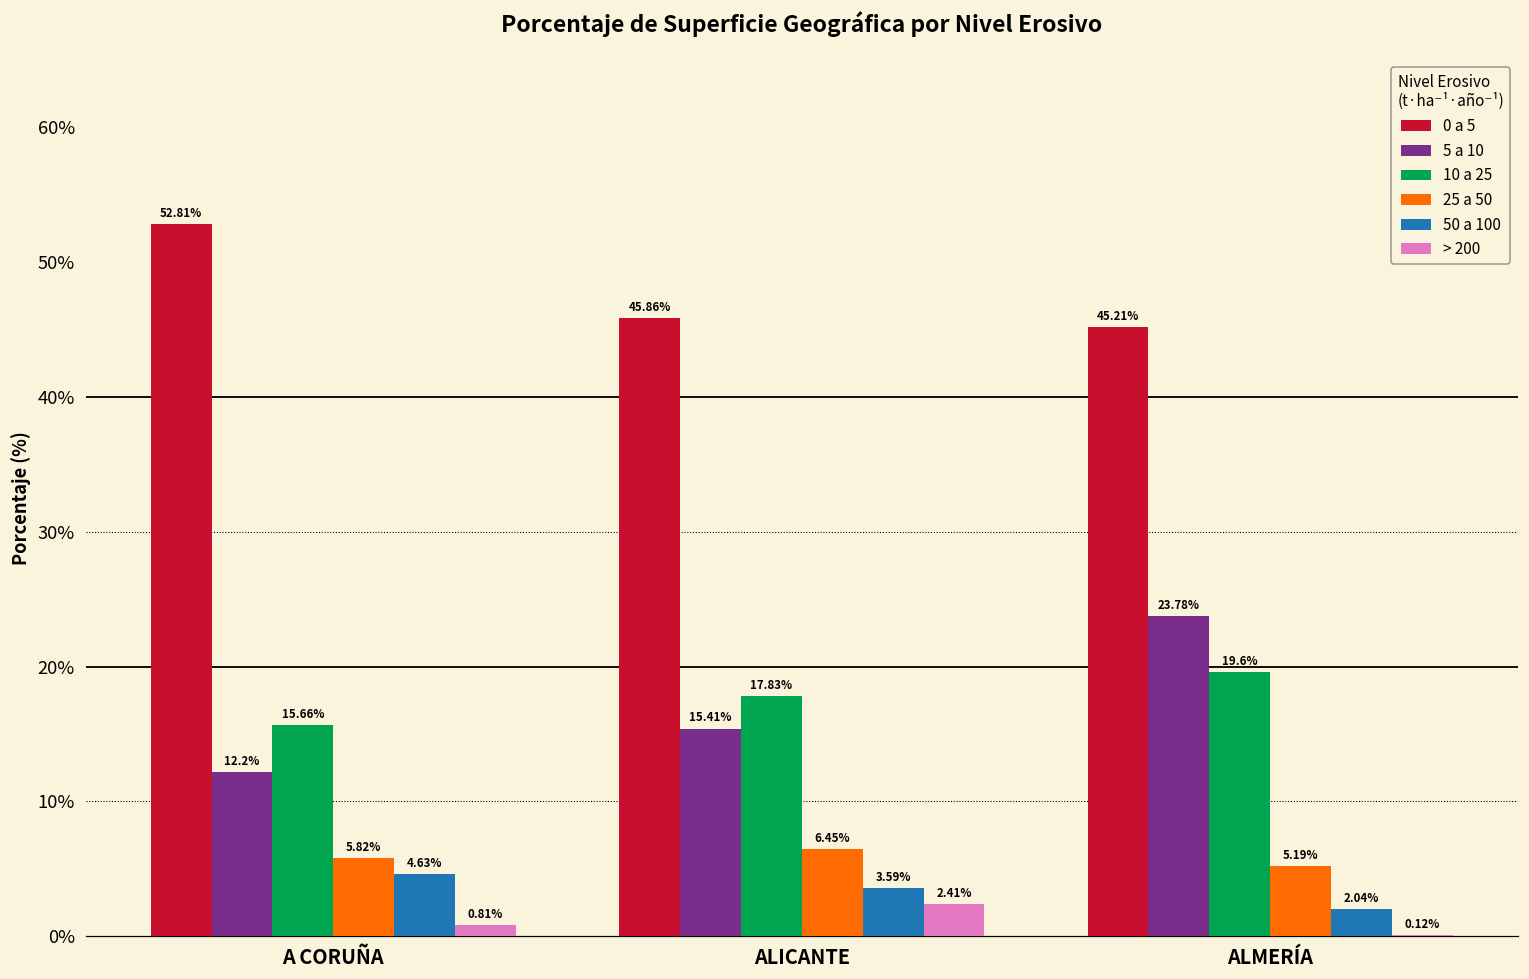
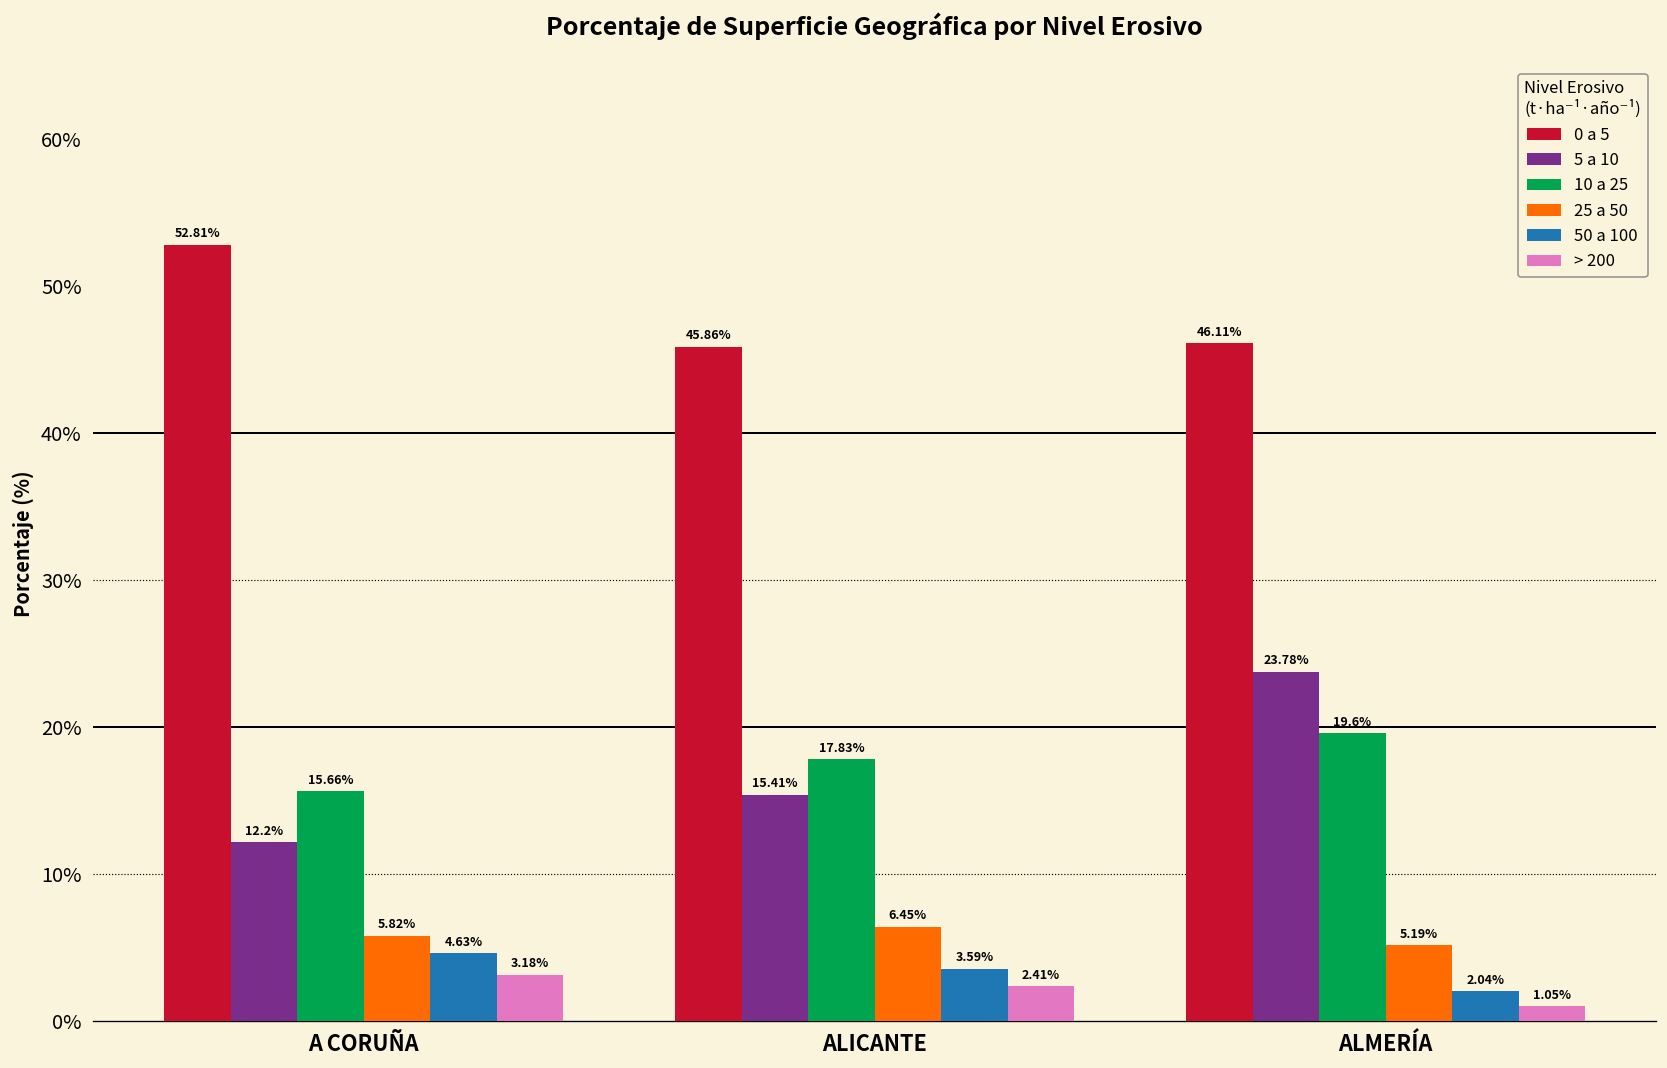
> 200, A CORUÑA: 0.81% -> 3.18%
0 a 5, ALMERÍA: 45.21% -> 46.11%
> 200, ALMERÍA: 0.12% -> 1.05%
